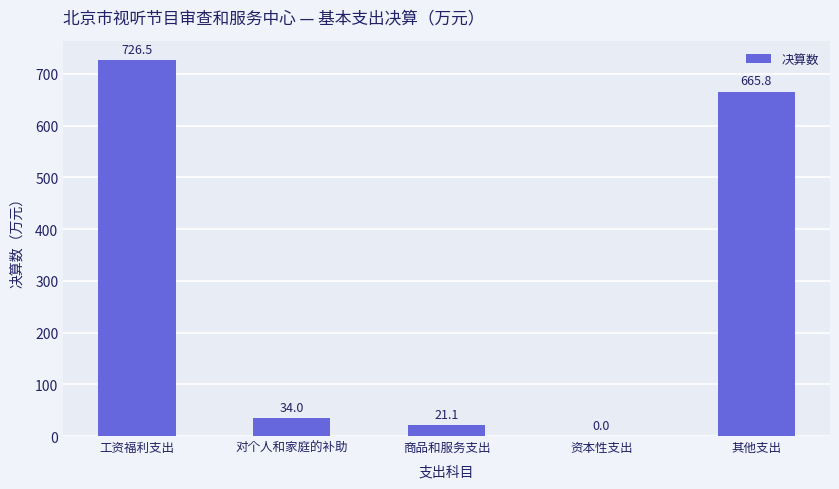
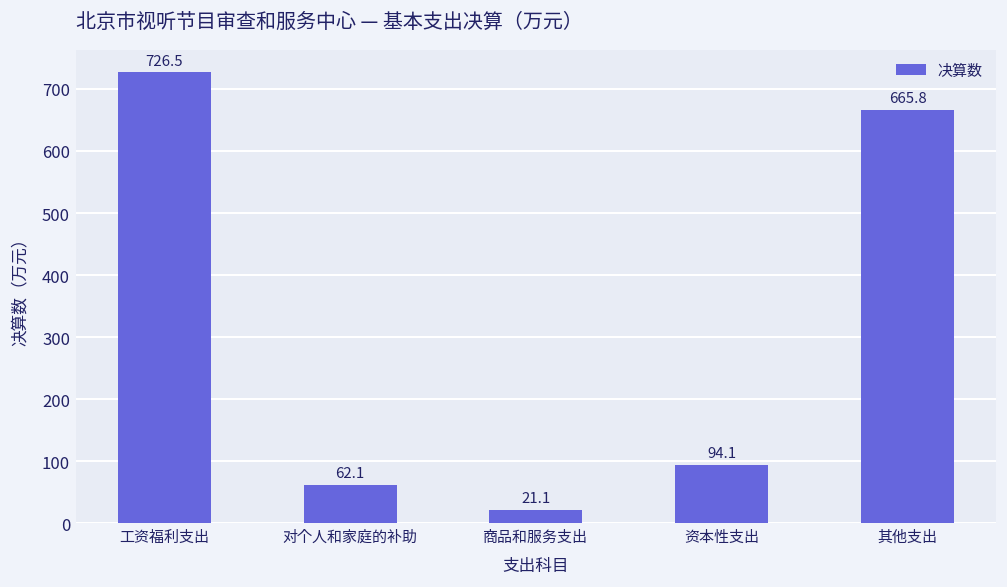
对个人和家庭的补助: 34.0 -> 62.1
资本性支出: 0.0 -> 94.1
